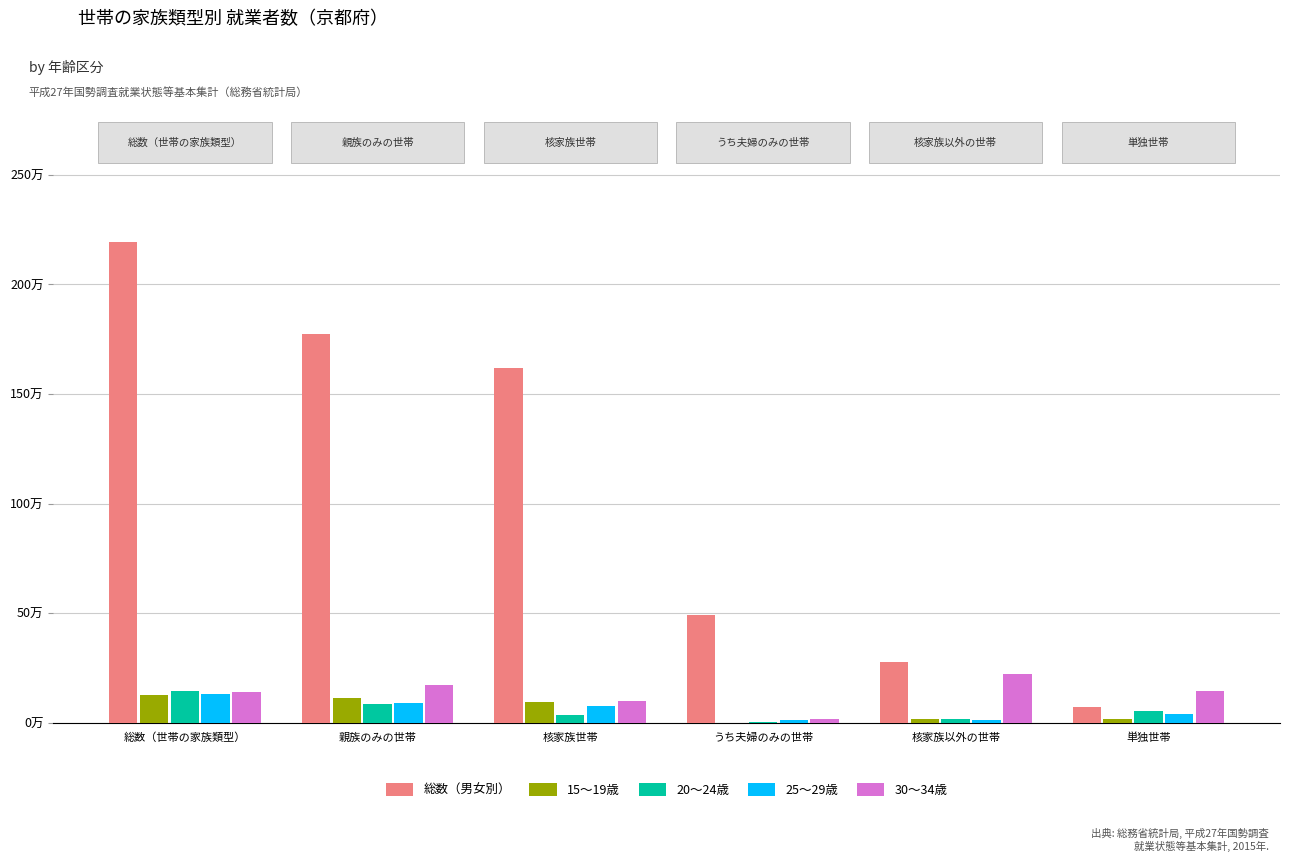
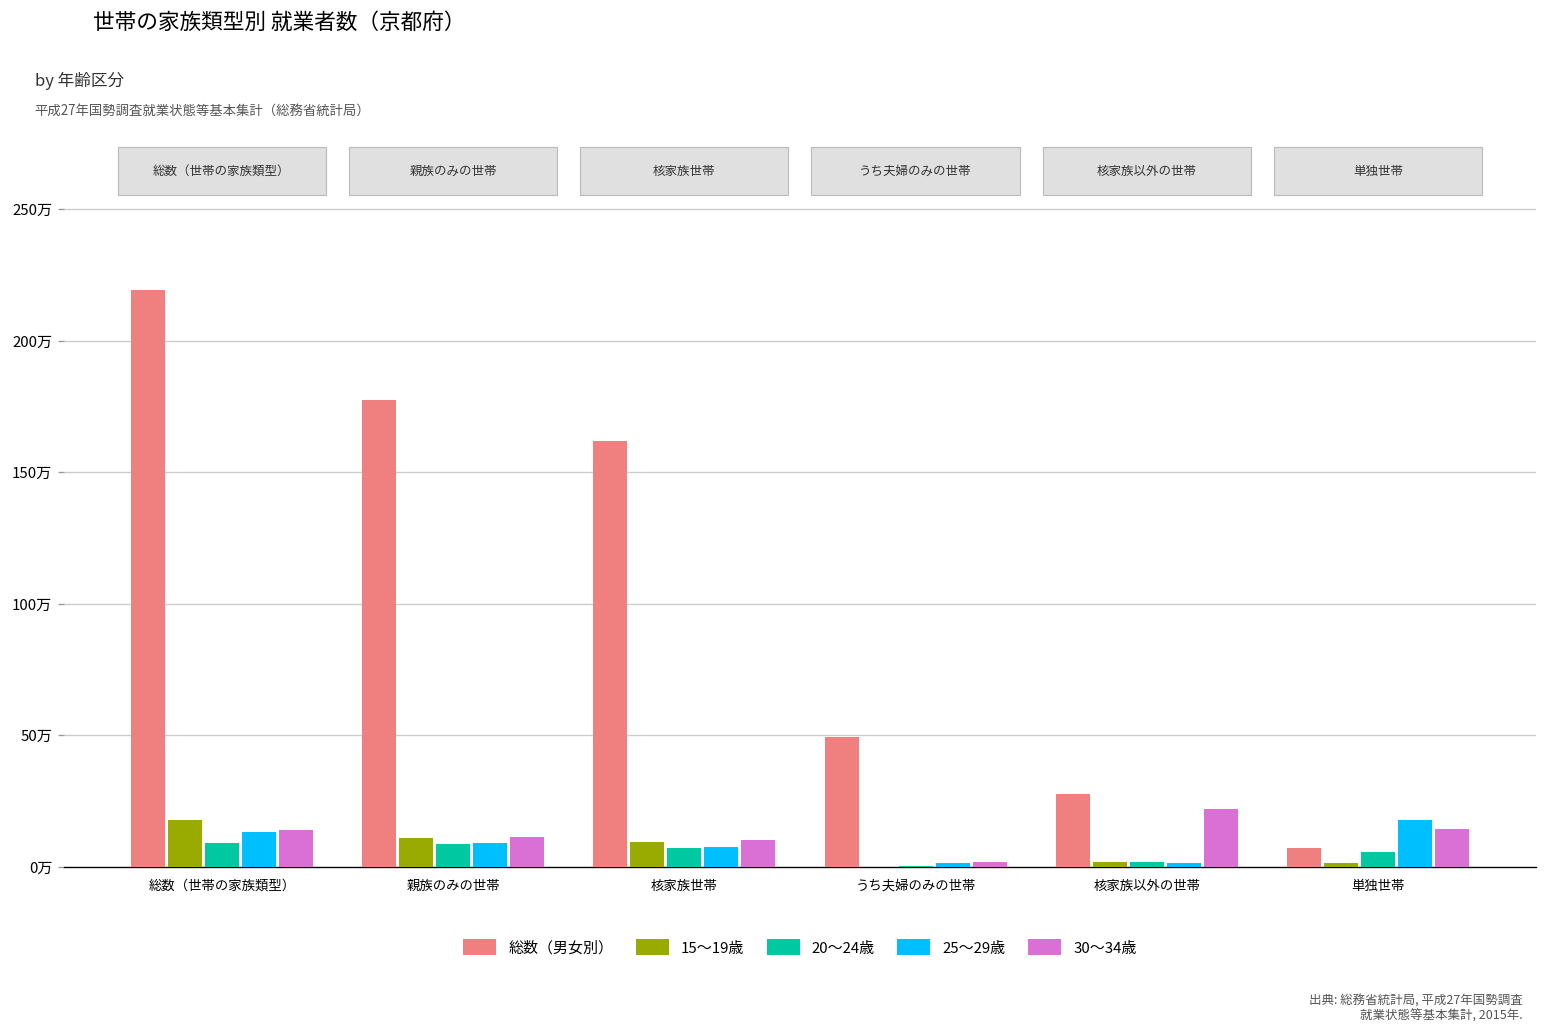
15～19歳, 総数（世帯の家族類型）: 13万 -> 18万
20～24歳, 総数（世帯の家族類型）: 14万 -> 9万
30～34歳, 親族のみの世帯: 17万 -> 11万
20～24歳, 核家族世帯: 3万 -> 7万
25～29歳, 単独世帯: 4万 -> 18万
